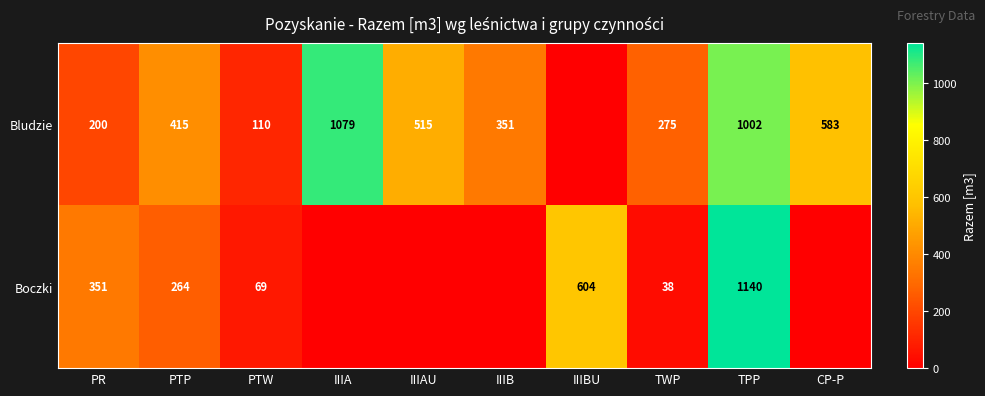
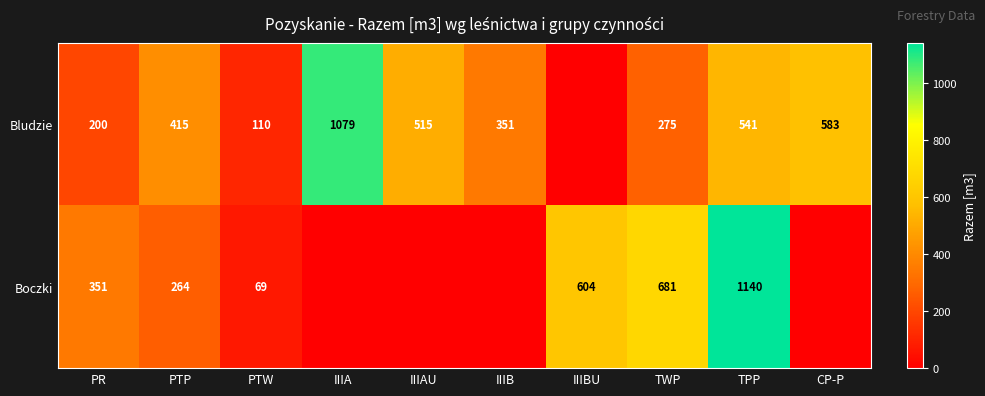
Bludzie, TPP: 1002 -> 541
Boczki, TWP: 38 -> 681
